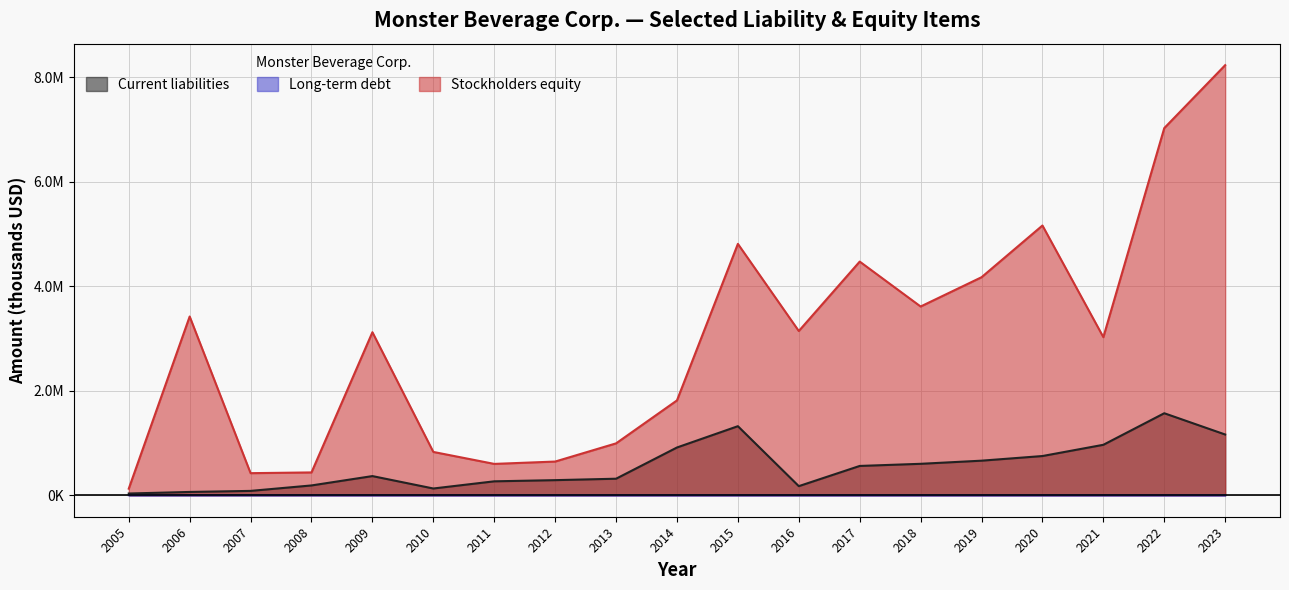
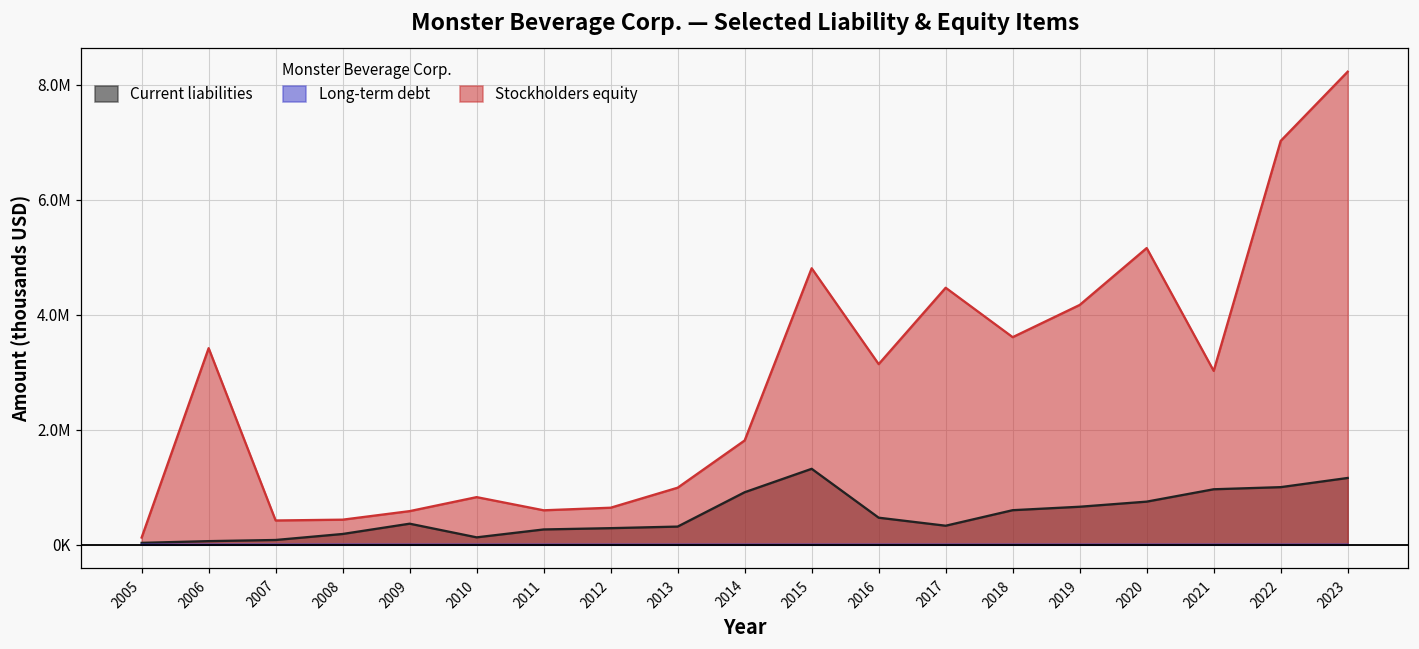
Stockholders equity, 2009: 3100000 -> 600000
Current liabilities, 2016: 200000 -> 500000
Current liabilities, 2017: 600000 -> 300000
Current liabilities, 2022: 1600000 -> 1000000
